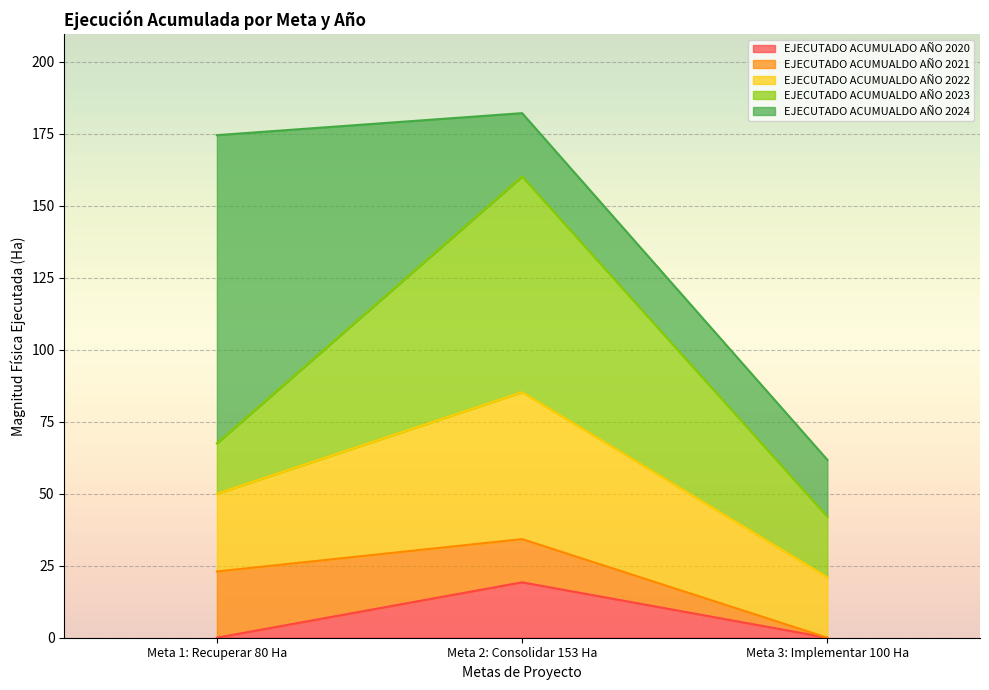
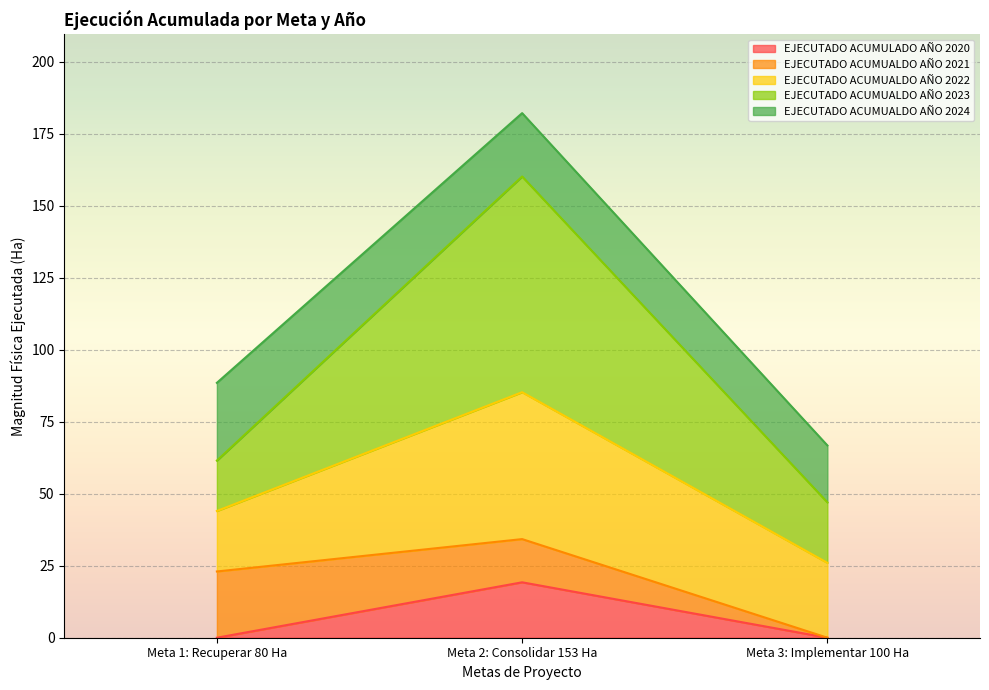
EJECUTADO ACUMUALDO AÑO 2022, Meta 1: Recuperar 80 Ha: 27 -> 21
EJECUTADO ACUMUALDO AÑO 2024, Meta 1: Recuperar 80 Ha: 107 -> 27
EJECUTADO ACUMUALDO AÑO 2022, Meta 3: Implementar 100 Ha: 21 -> 26
